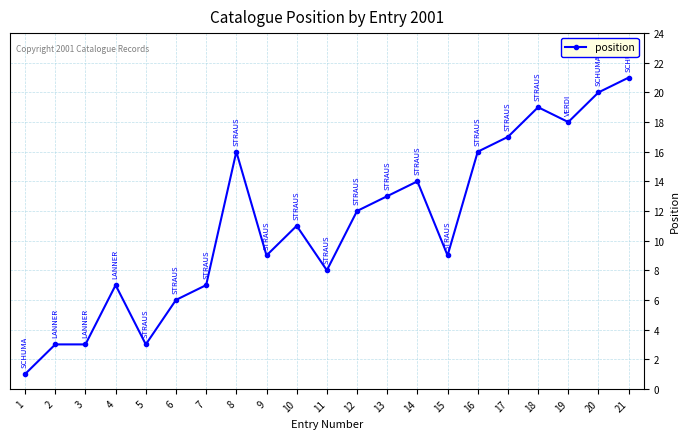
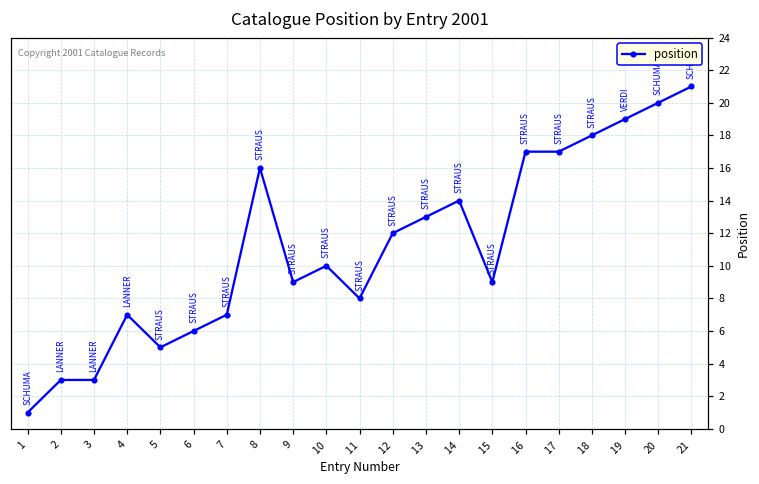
5: 3 -> 5
10: 11 -> 10
16: 16 -> 17
18: 19 -> 18
19: 18 -> 19
